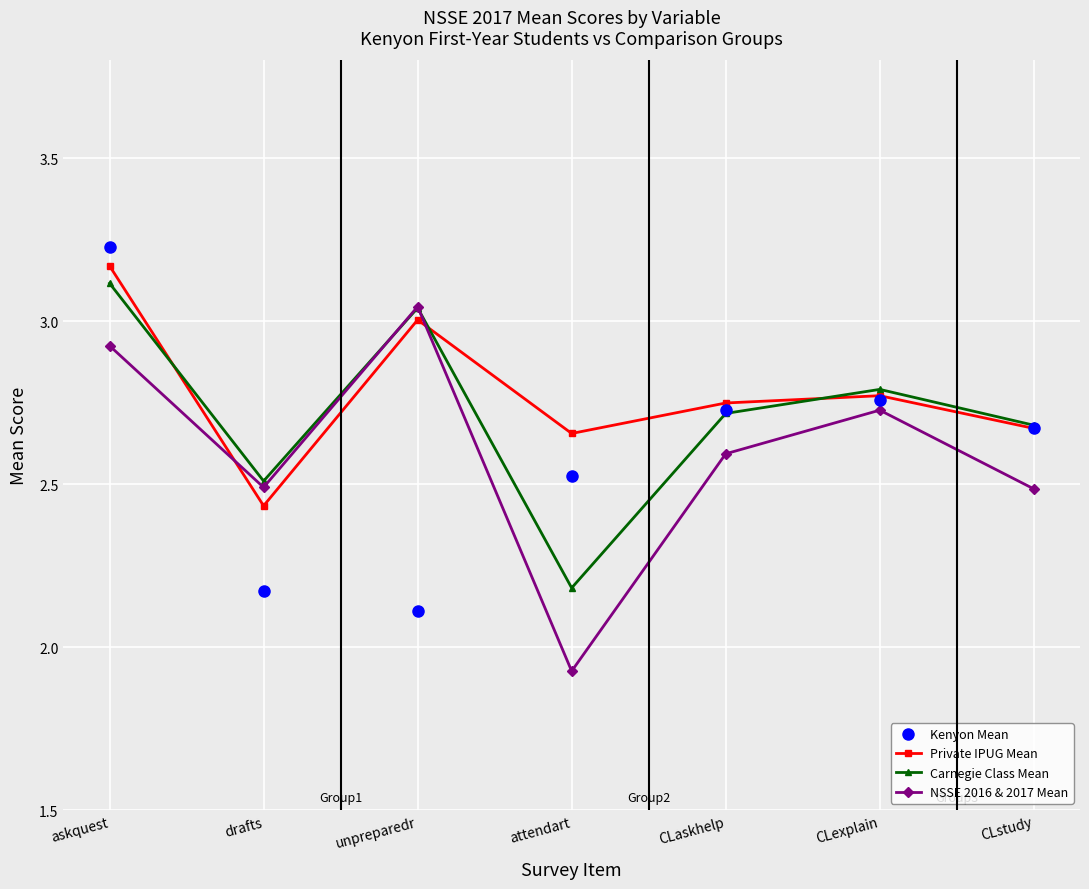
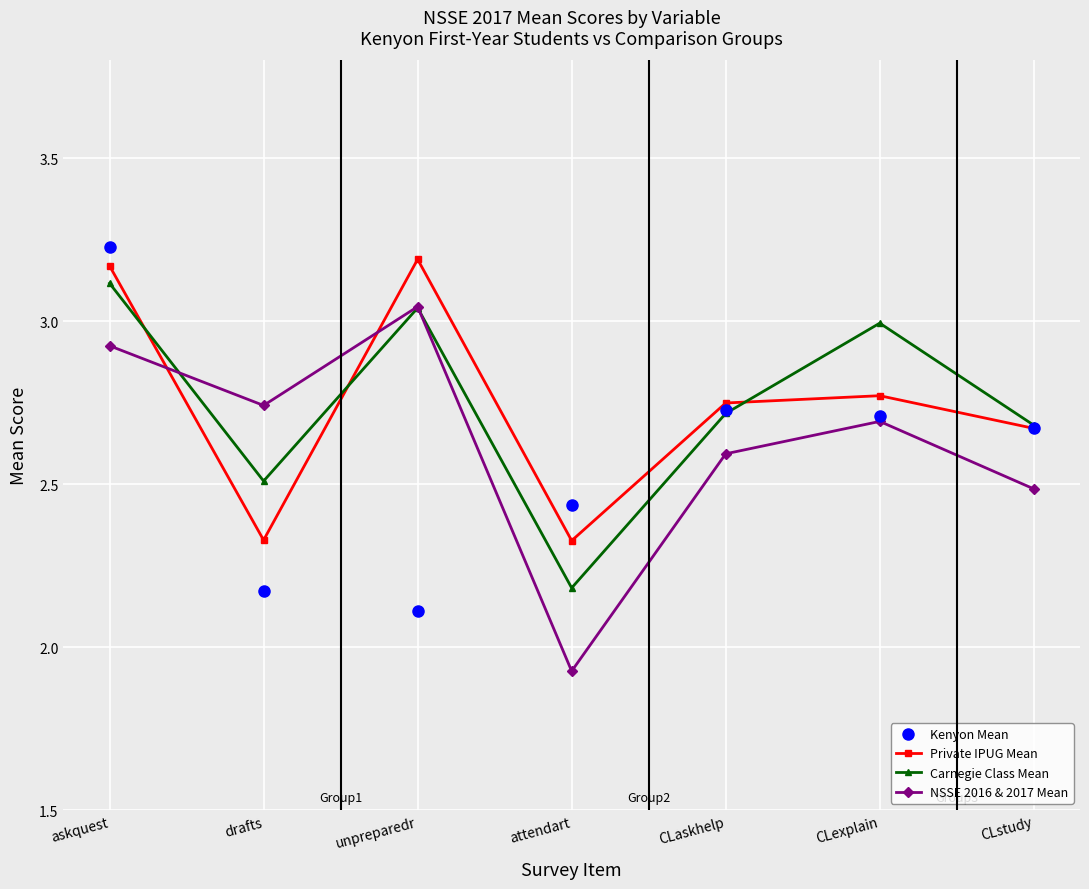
Private IPUG Mean, drafts: 2.43 -> 2.33
NSSE 2016 & 2017 Mean, drafts: 2.49 -> 2.74
Private IPUG Mean, unpreparedr: 3.00 -> 3.19
Kenyon Mean, attendart: 2.52 -> 2.44
Private IPUG Mean, attendart: 2.66 -> 2.33
Kenyon Mean, CLexplain: 2.76 -> 2.71
Carnegie Class Mean, CLexplain: 2.79 -> 2.99
NSSE 2016 & 2017 Mean, CLexplain: 2.73 -> 2.69
